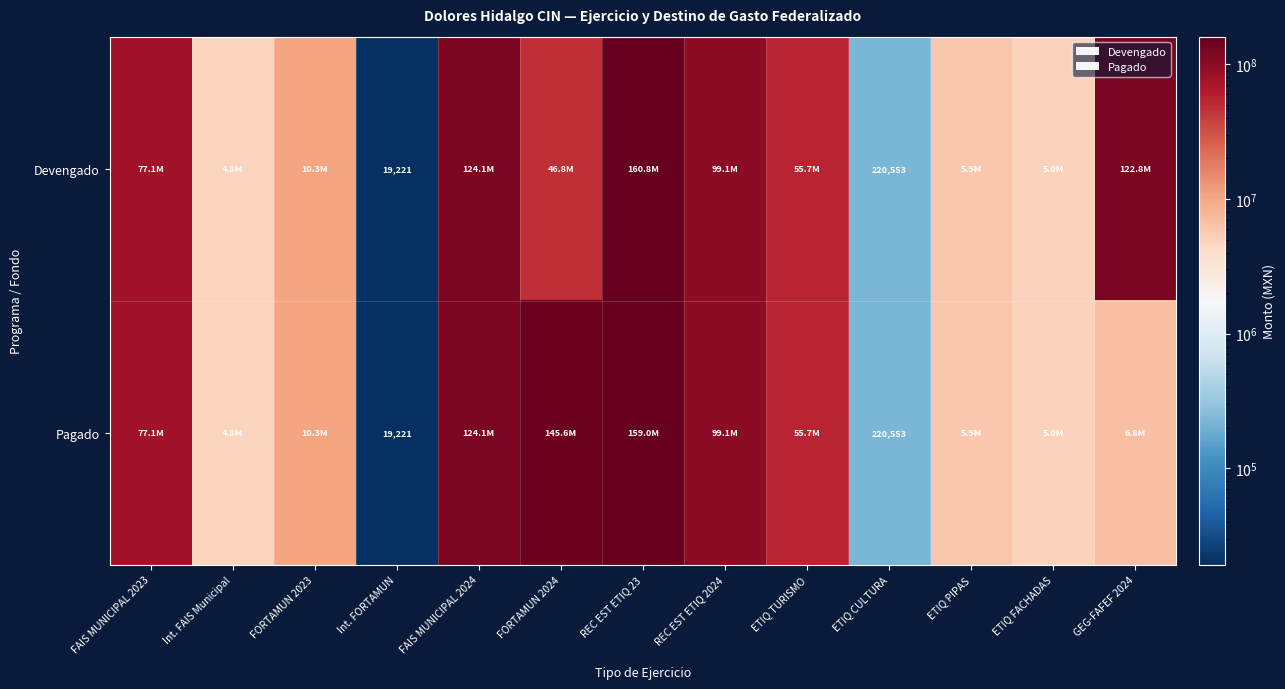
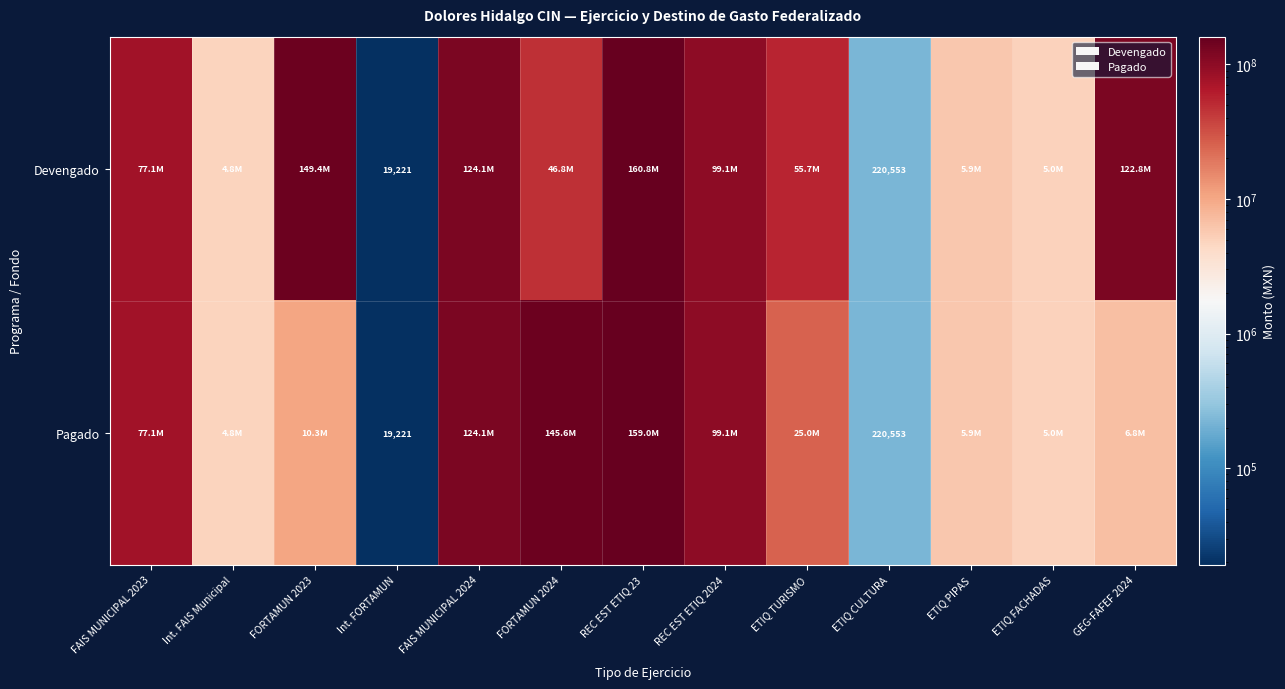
Devengado, FORTAMUN 2023: 10.3M -> 149.4M
Pagado, ETIQ TURISMO: 55.7M -> 25.0M
